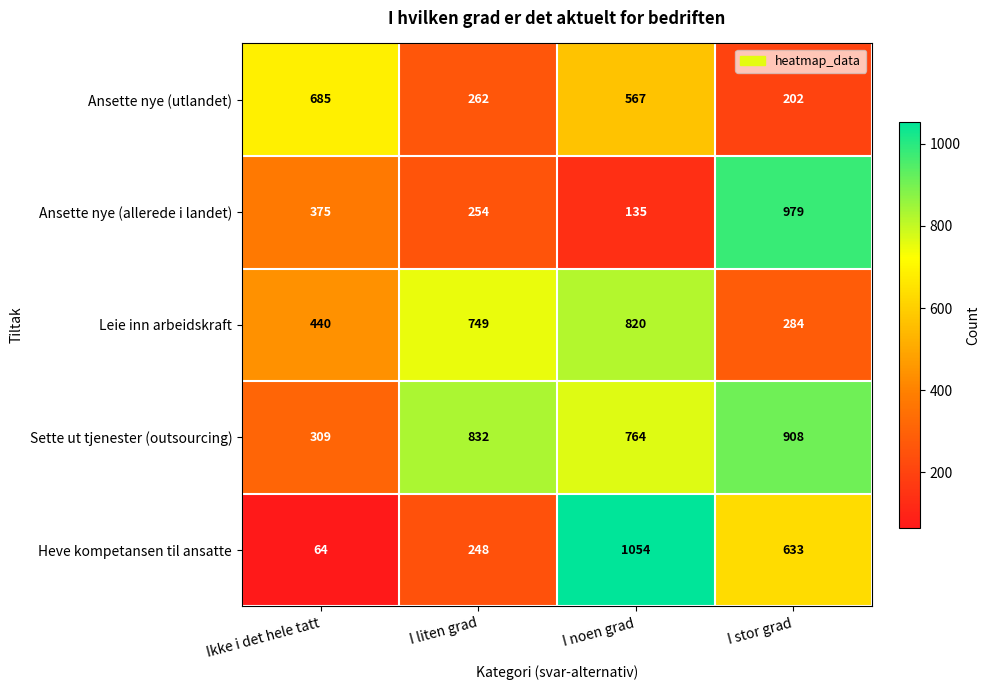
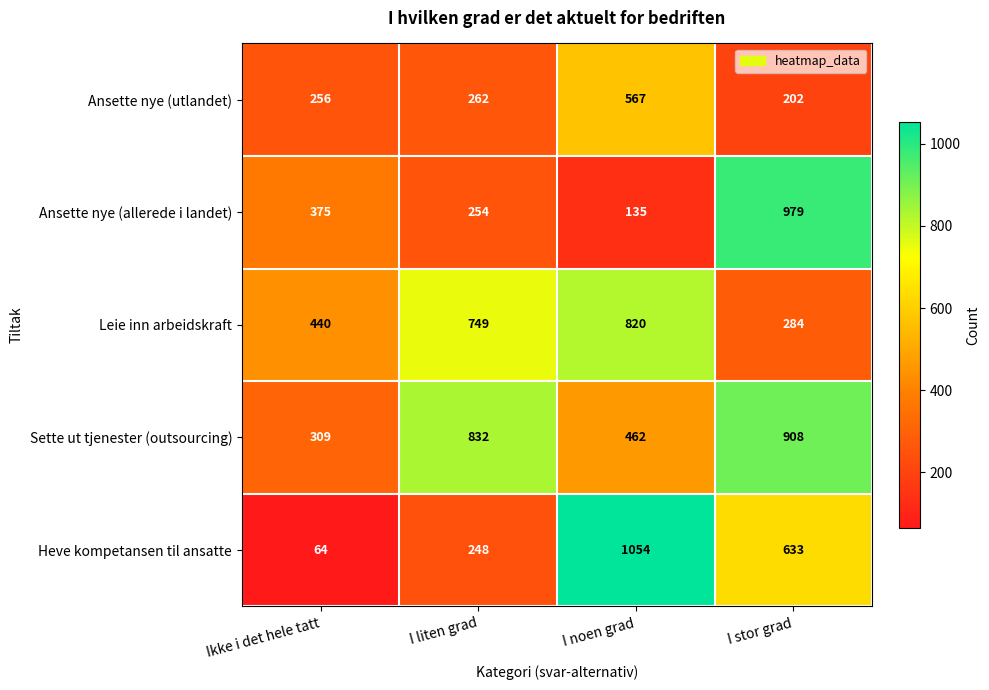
Ansette nye (utlandet), Ikke i det hele tatt: 685 -> 256
Sette ut tjenester (outsourcing), I noen grad: 764 -> 462
